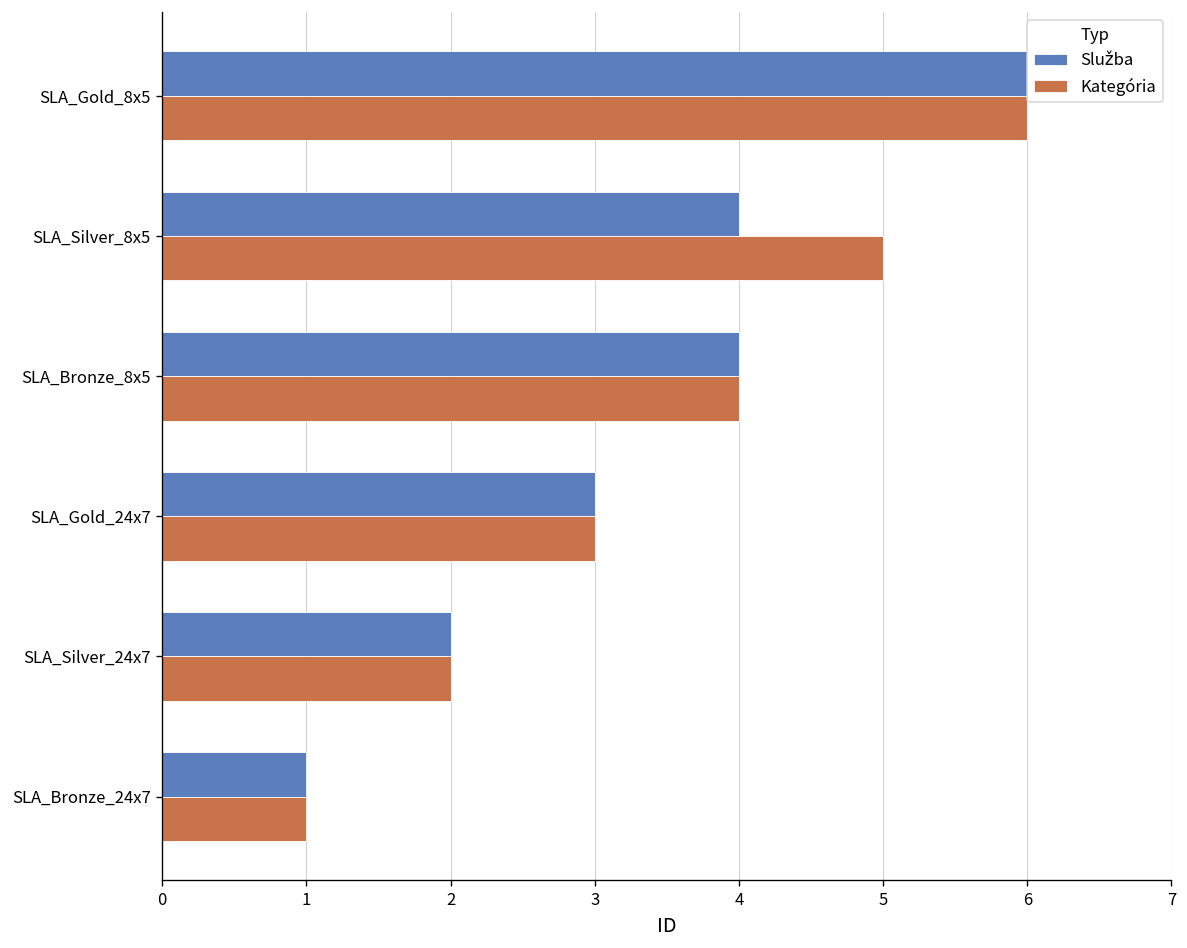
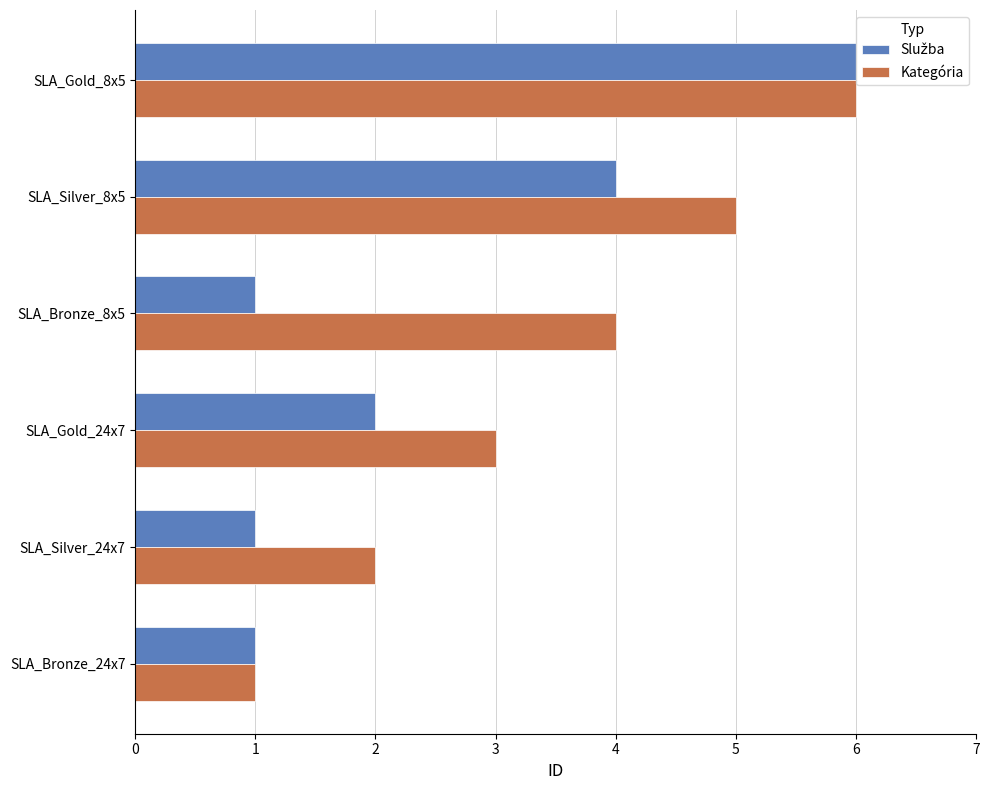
Služba, SLA_Bronze_8x5: 4 -> 1
Služba, SLA_Gold_24x7: 3 -> 2
Služba, SLA_Silver_24x7: 2 -> 1
